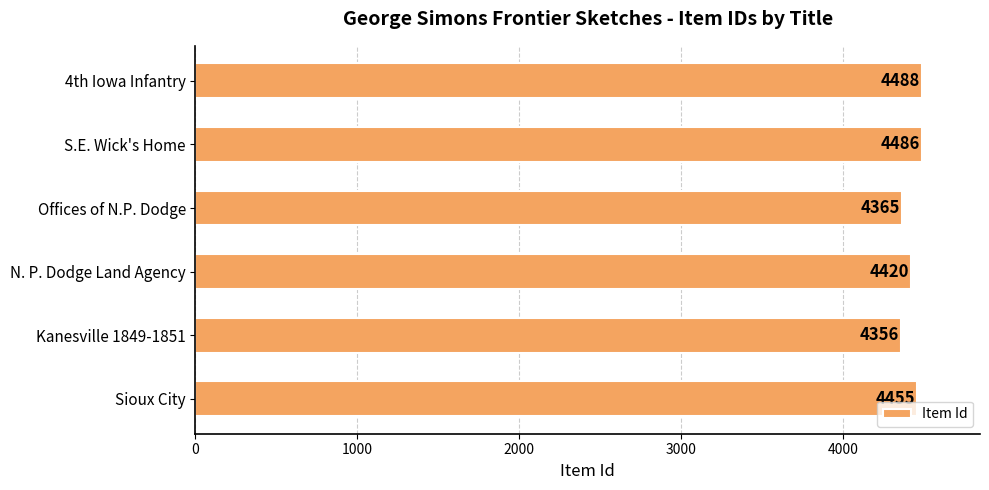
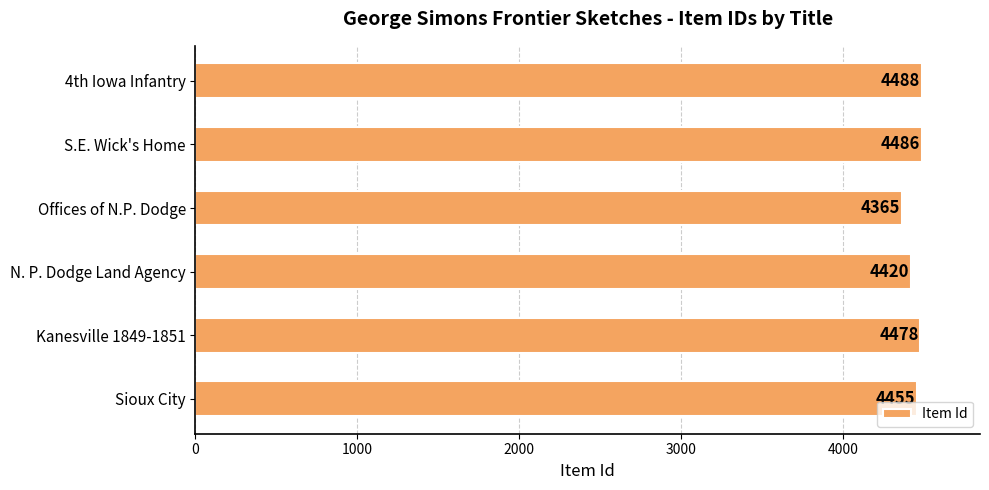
Kanesville 1849-1851: 4356 -> 4478
